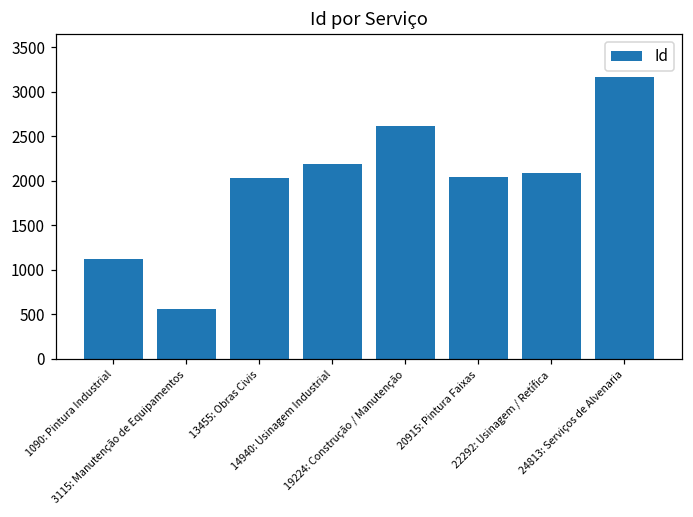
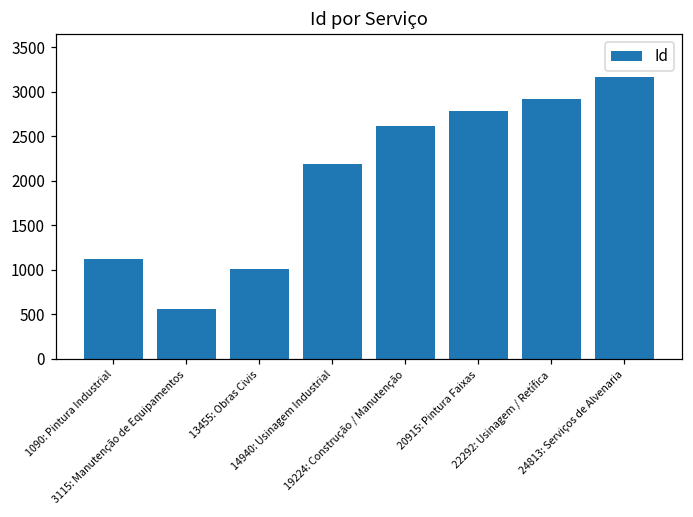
13455: Obras Civis: 2000 -> 1000
20915: Pintura Faixas: 2000 -> 2800
22292: Usinagem / Retífica: 2100 -> 2900
